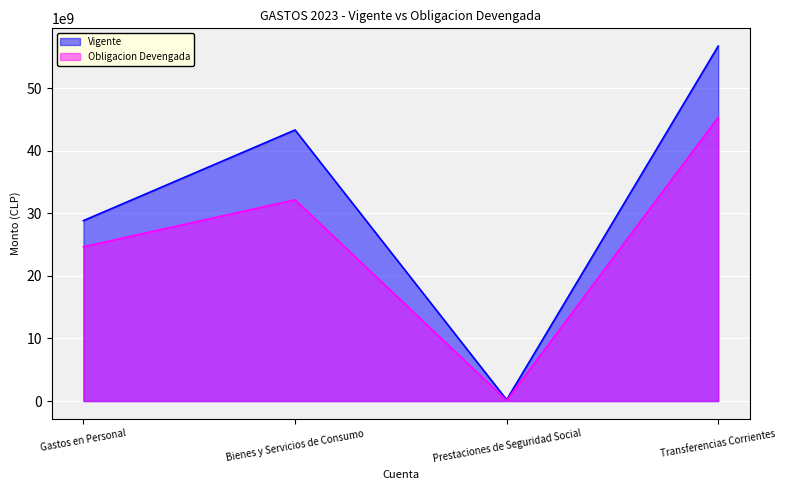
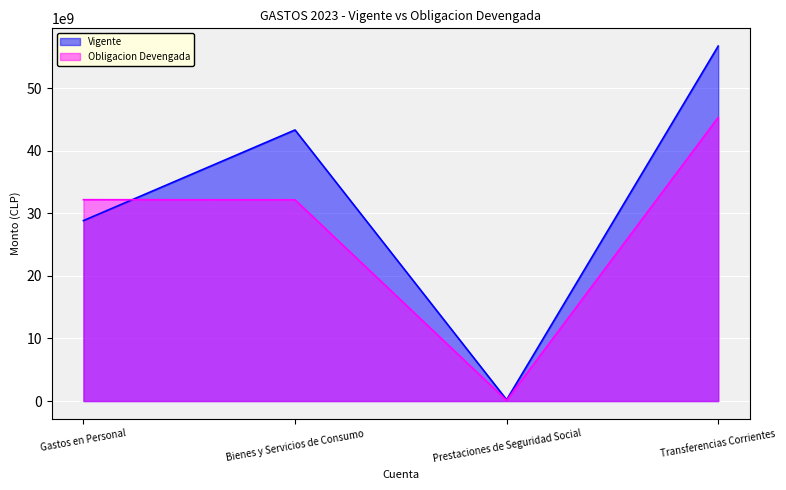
Obligacion Devengada, Gastos en Personal: 25000000000 -> 32000000000
